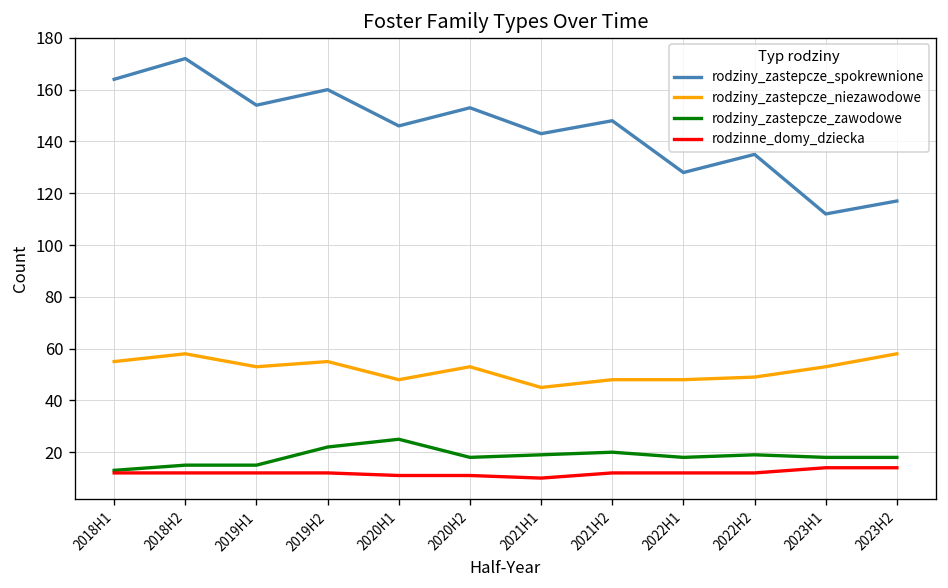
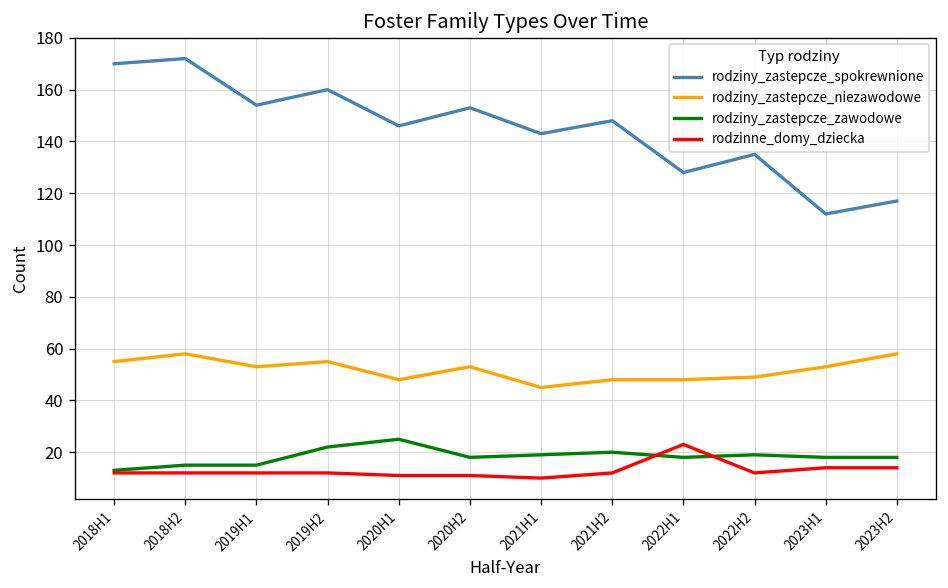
rodziny_zastepcze_spokrewnione, 2018H1: 164 -> 170
rodzinne_domy_dziecka, 2022H1: 12 -> 23
